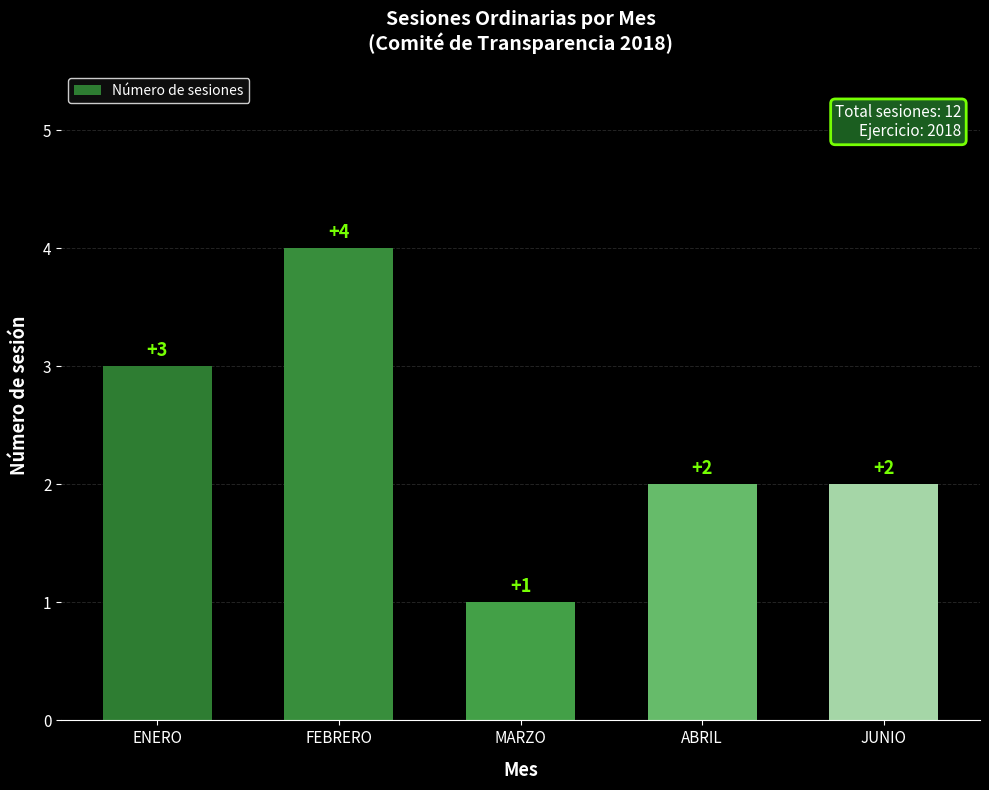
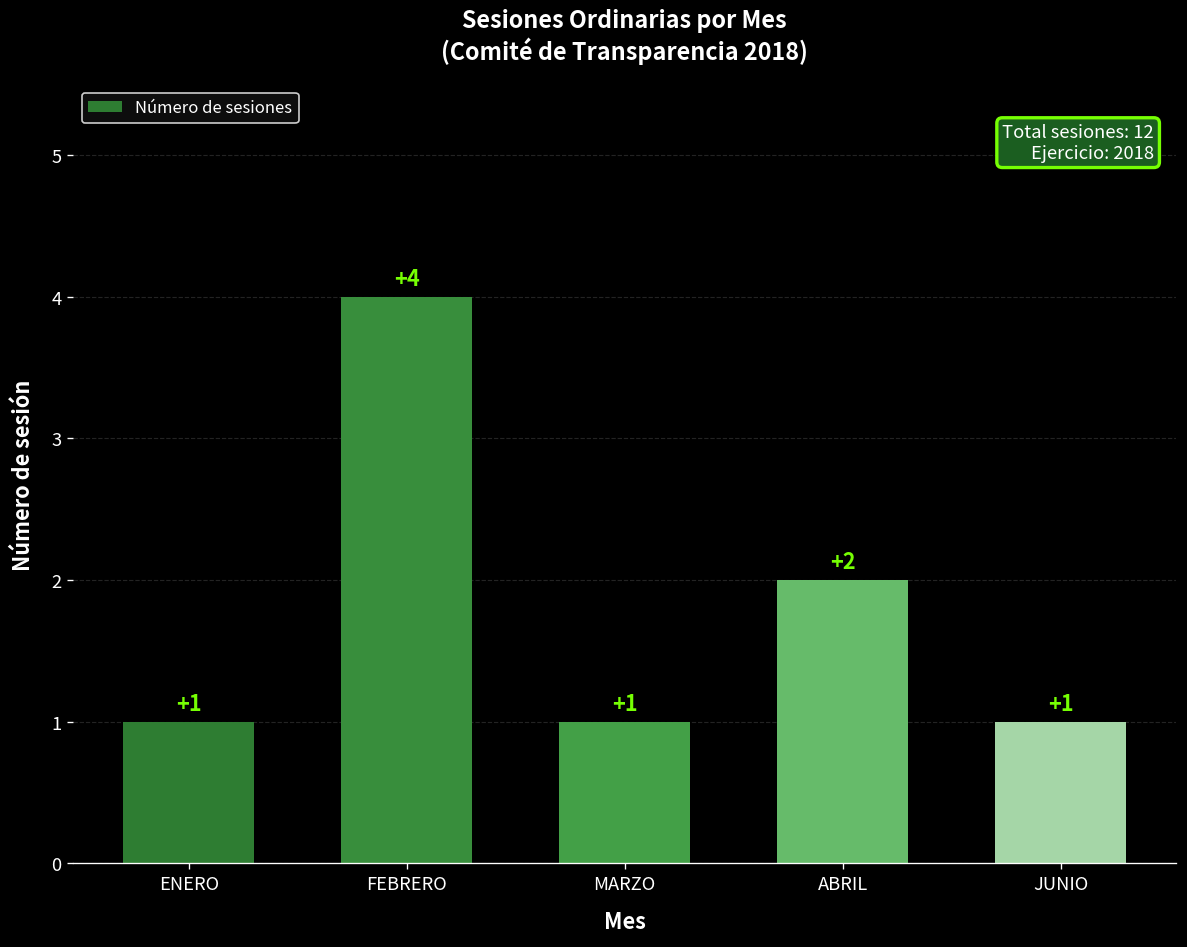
ENERO: +3 -> +1
JUNIO: +2 -> +1
